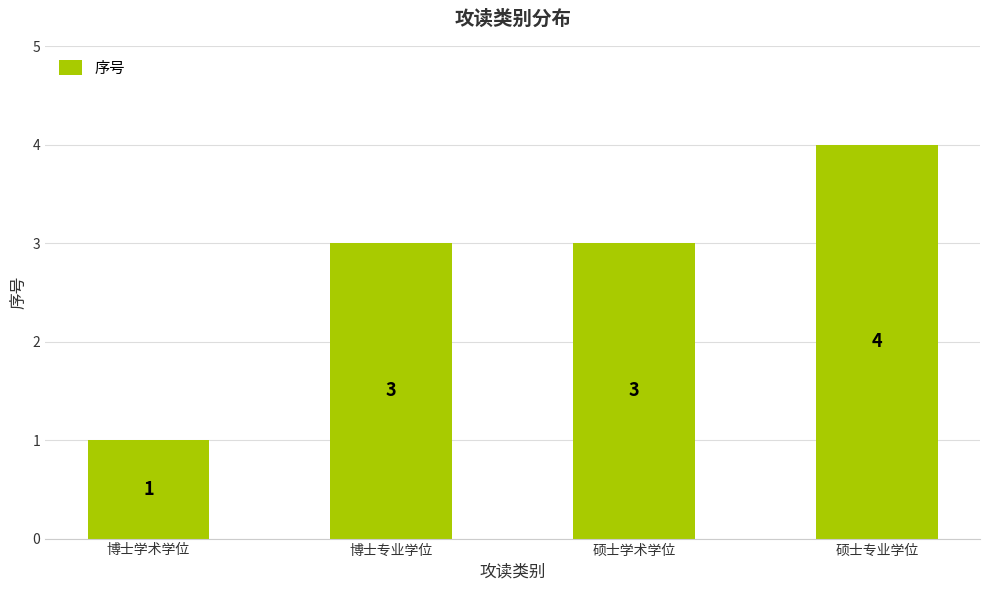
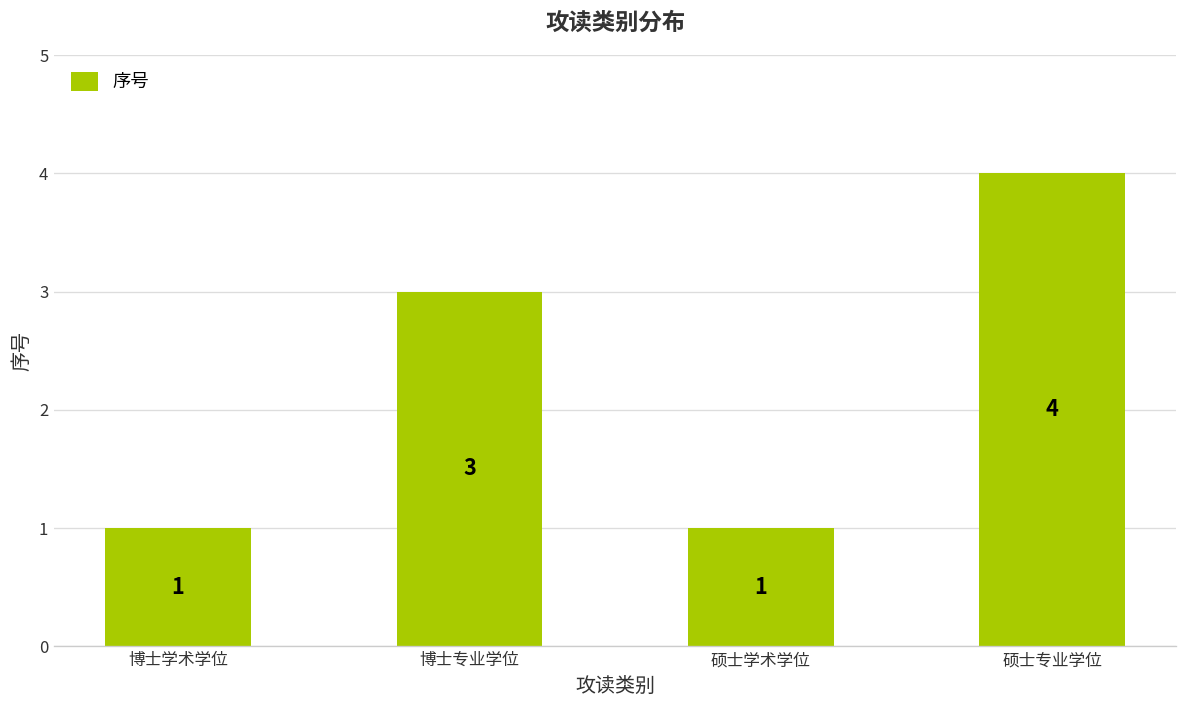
硕士学术学位: 3 -> 1
